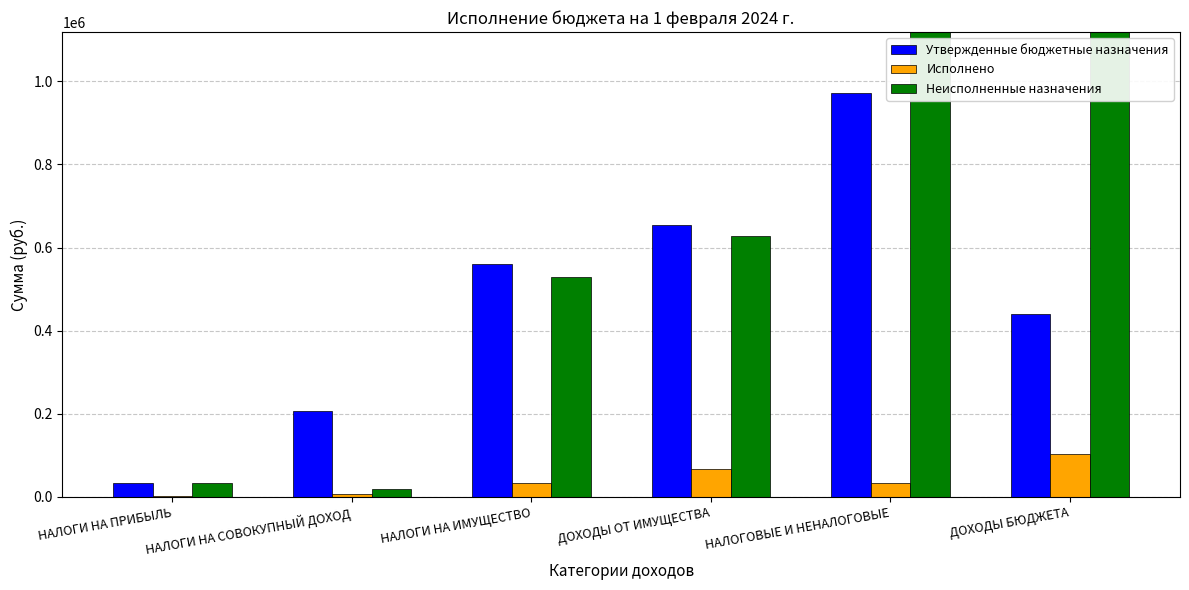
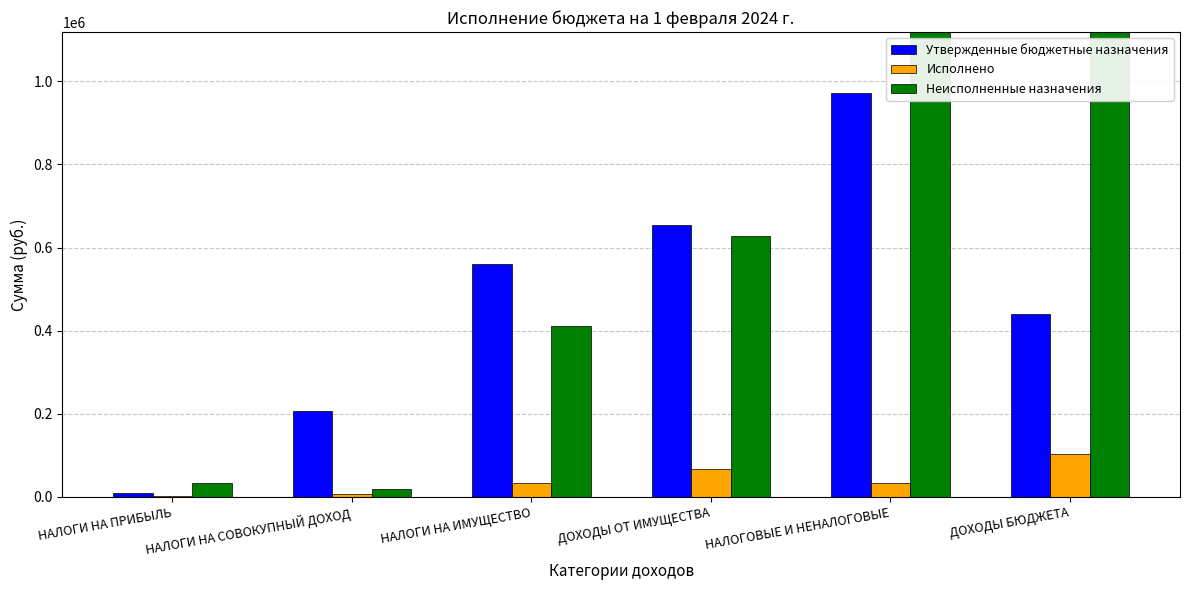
Утвержденные бюджетные назначения, НАЛОГИ НА ПРИБЫЛЬ: 30000 -> 10000
Неисполненные назначения, НАЛОГИ НА ИМУЩЕСТВО: 530000 -> 410000
